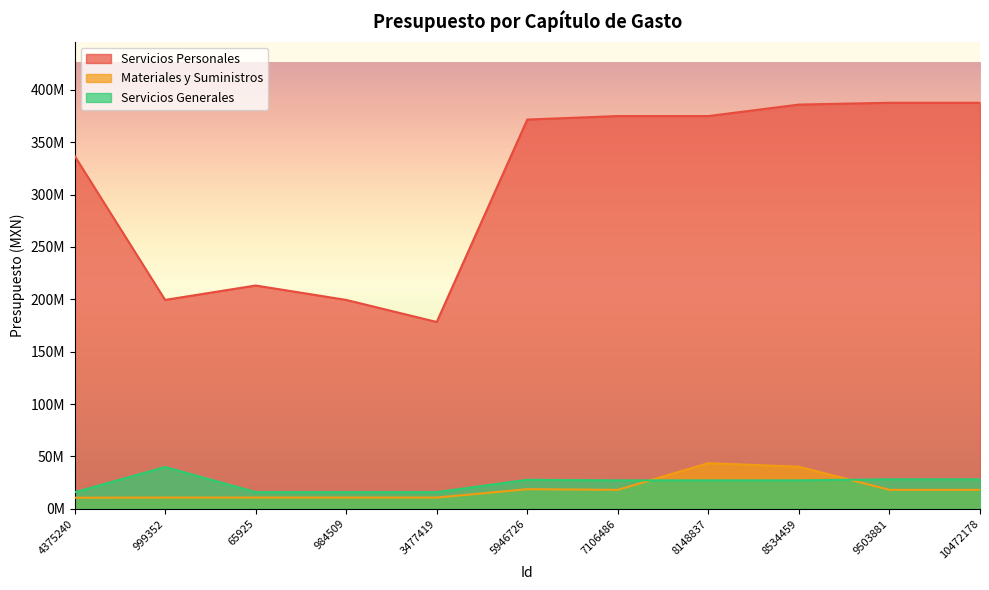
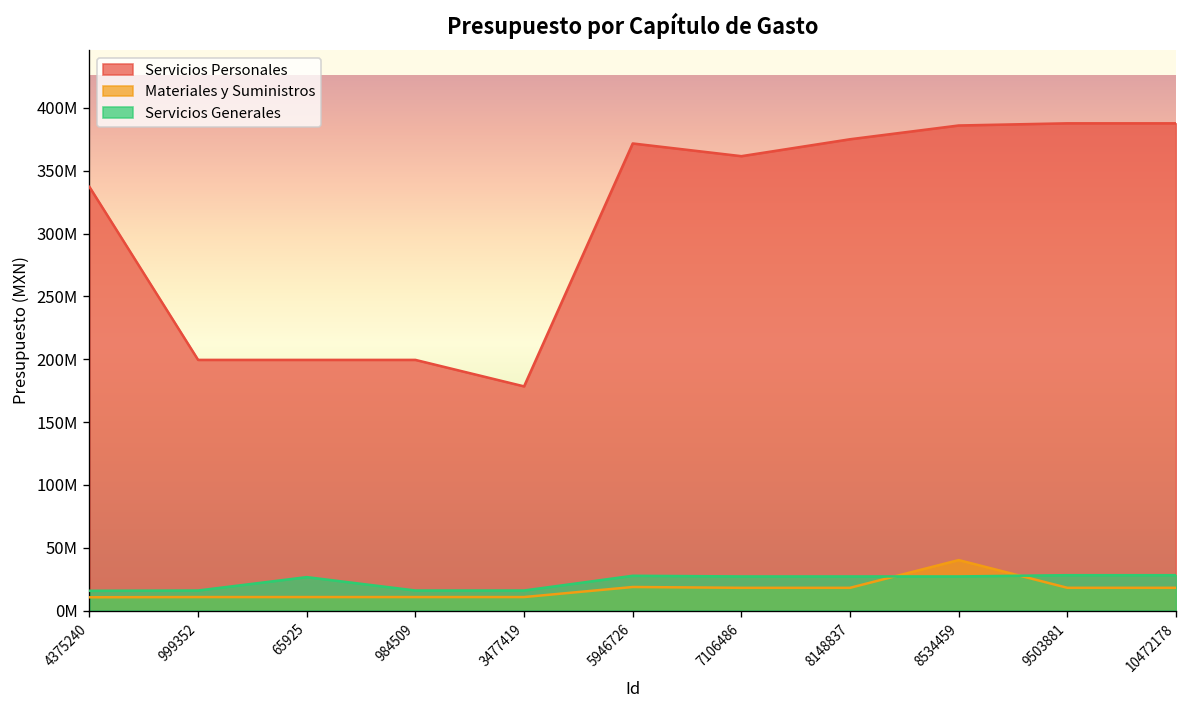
Servicios Generales, 999352: 40000000 -> 16000000
Servicios Personales, 65925: 213000000 -> 199000000
Servicios Generales, 65925: 16000000 -> 27000000
Servicios Personales, 7106486: 375000000 -> 362000000
Materiales y Suministros, 8148837: 44000000 -> 18000000
